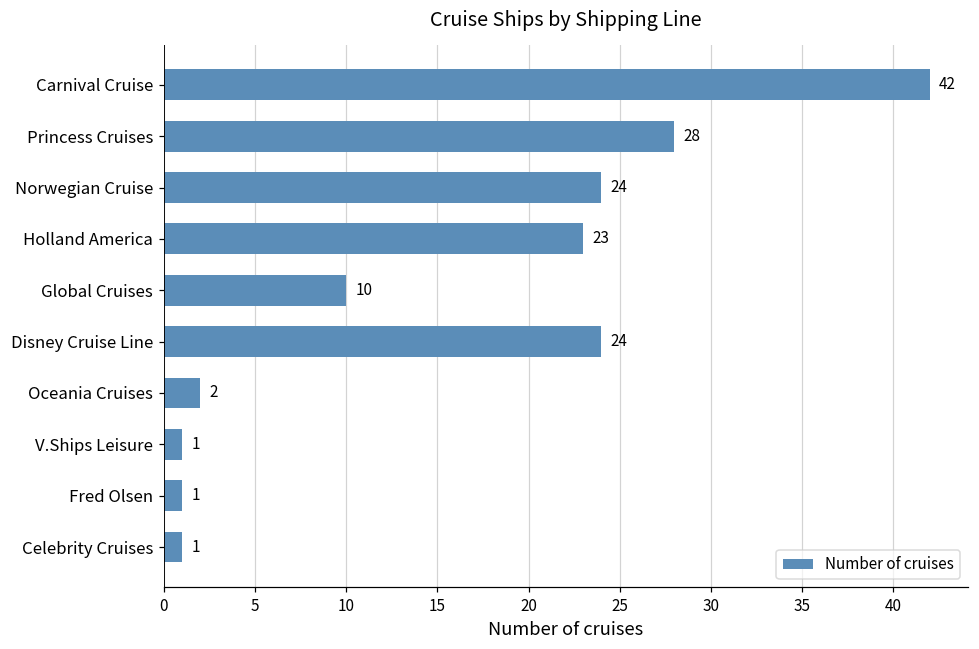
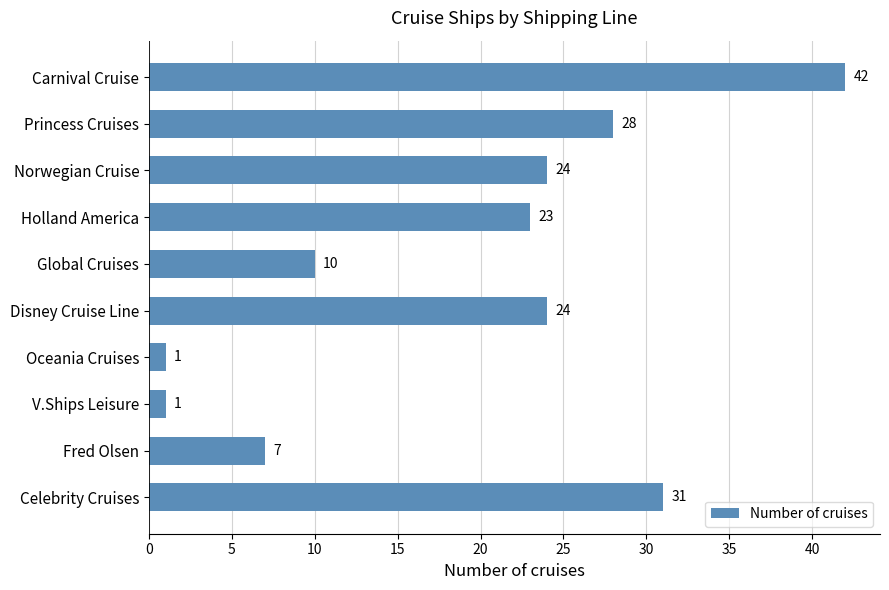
Oceania Cruises: 2 -> 1
Fred Olsen: 1 -> 7
Celebrity Cruises: 1 -> 31
